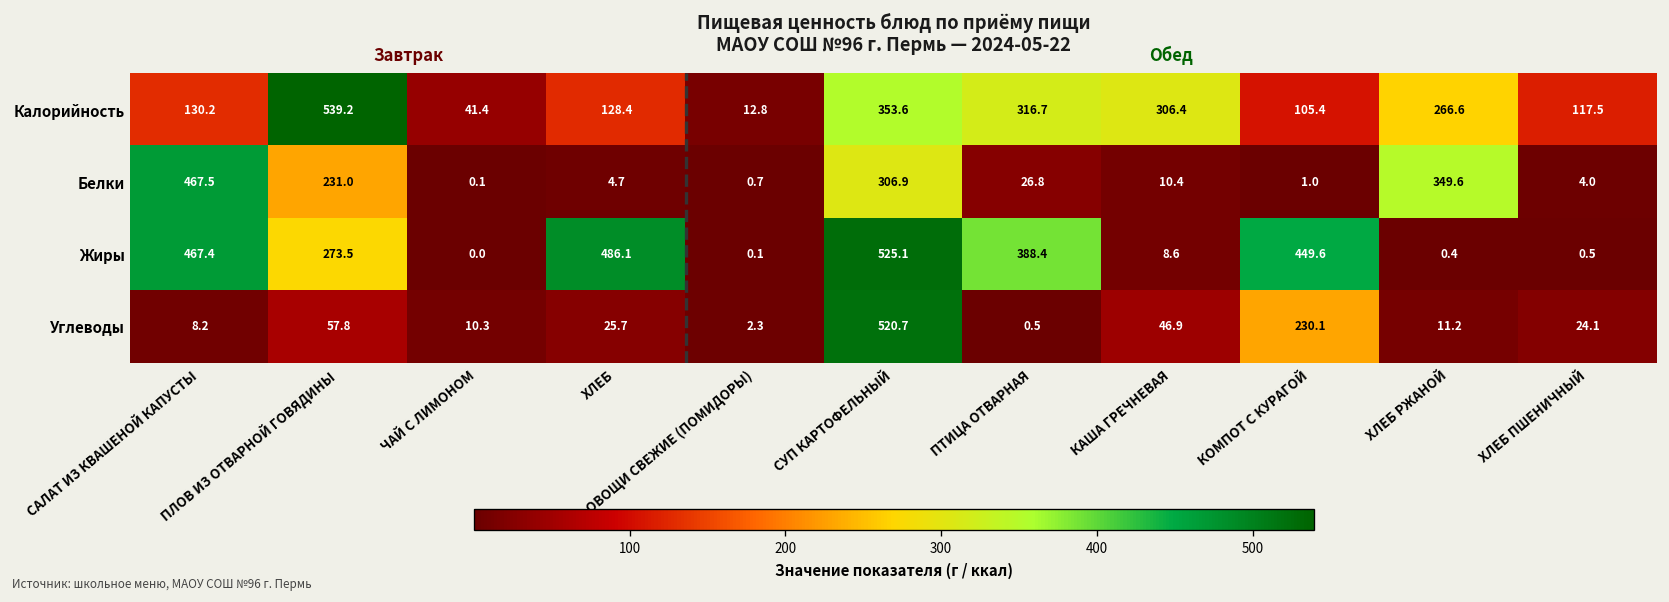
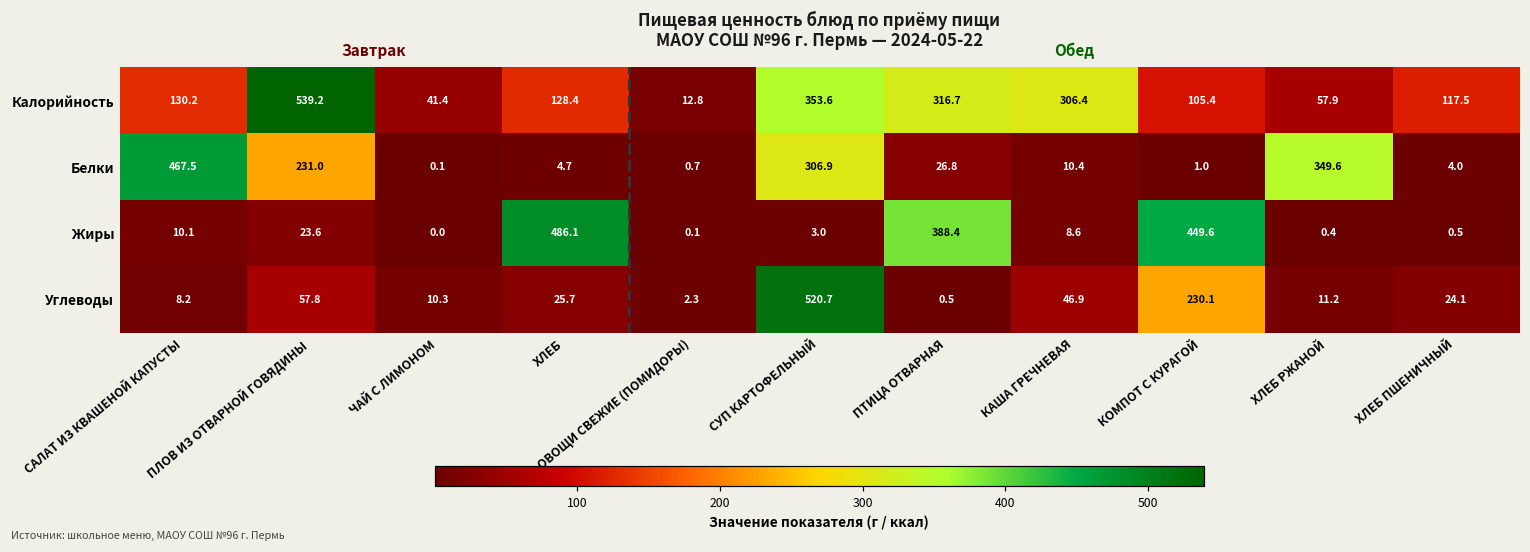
Калорийность, ХЛЕБ РЖАНОЙ: 266.6 -> 57.9
Жиры, САЛАТ ИЗ КВАШЕНОЙ КАПУСТЫ: 467.4 -> 10.1
Жиры, ПЛОВ ИЗ ОТВАРНОЙ ГОВЯДИНЫ: 273.5 -> 23.6
Жиры, СУП КАРТОФЕЛЬНЫЙ: 525.1 -> 3.0
